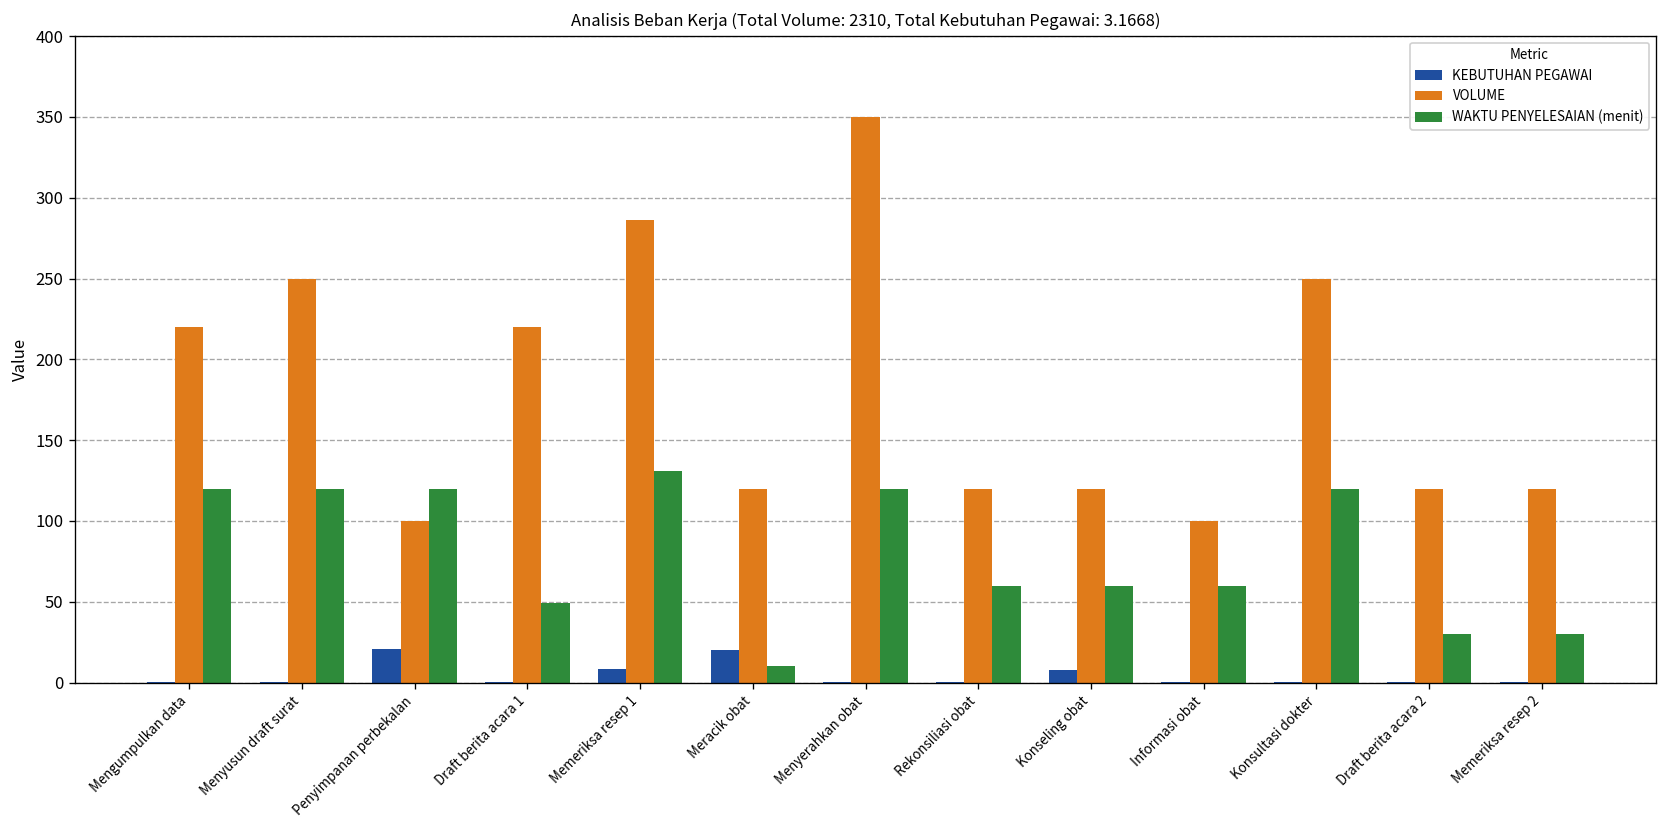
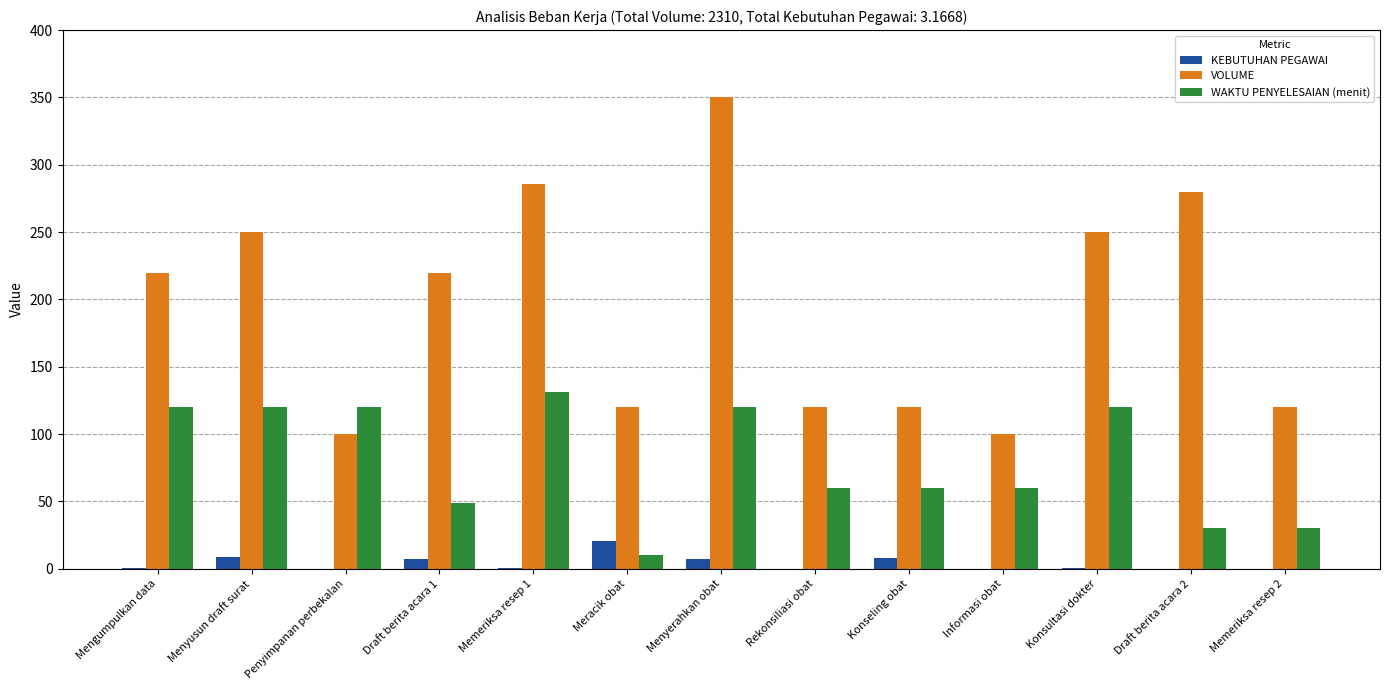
KEBUTUHAN PEGAWAI, Menyusun draft surat: 0 -> 9
KEBUTUHAN PEGAWAI, Penyimpanan perbekalan: 21 -> 0
KEBUTUHAN PEGAWAI, Draft berita acara 1: 0 -> 8
KEBUTUHAN PEGAWAI, Memeriksa resep 1: 8 -> 0
KEBUTUHAN PEGAWAI, Menyerahkan obat: 1 -> 7
VOLUME, Draft berita acara 2: 120 -> 280
